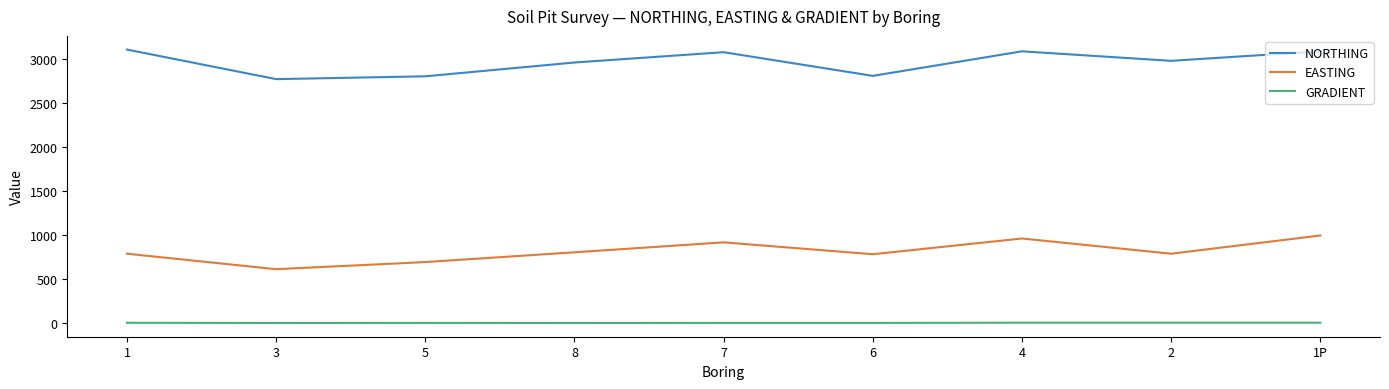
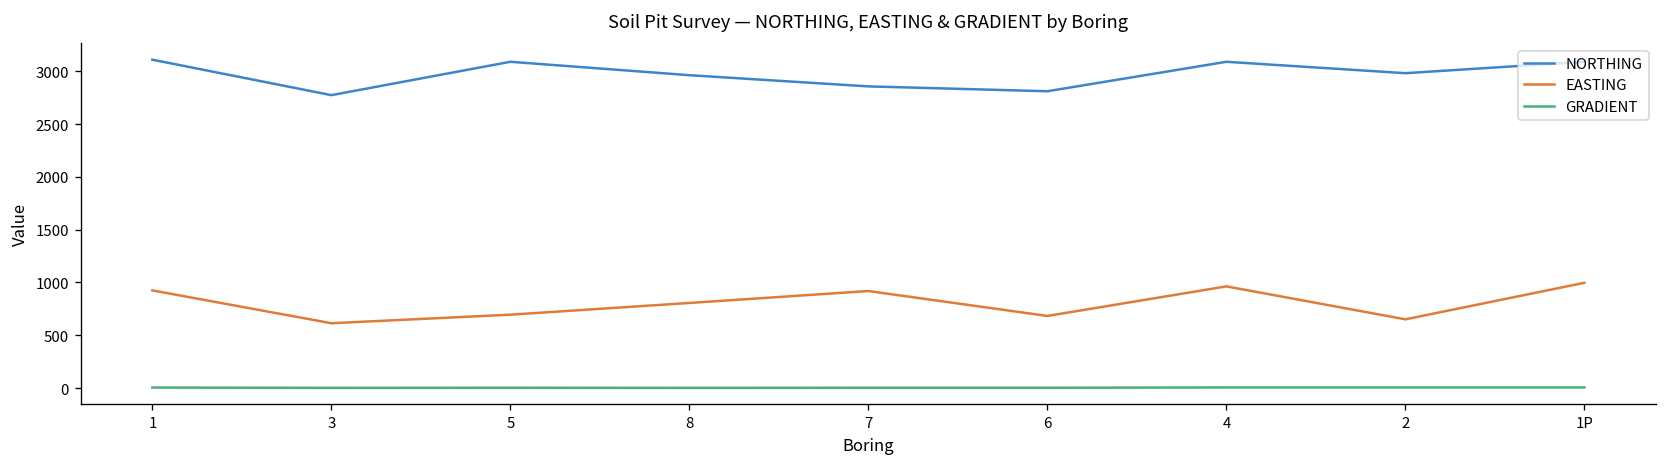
EASTING, 1: 800 -> 900
NORTHING, 5: 2800 -> 3100
NORTHING, 7: 3100 -> 2900
EASTING, 6: 800 -> 700
EASTING, 2: 800 -> 700
